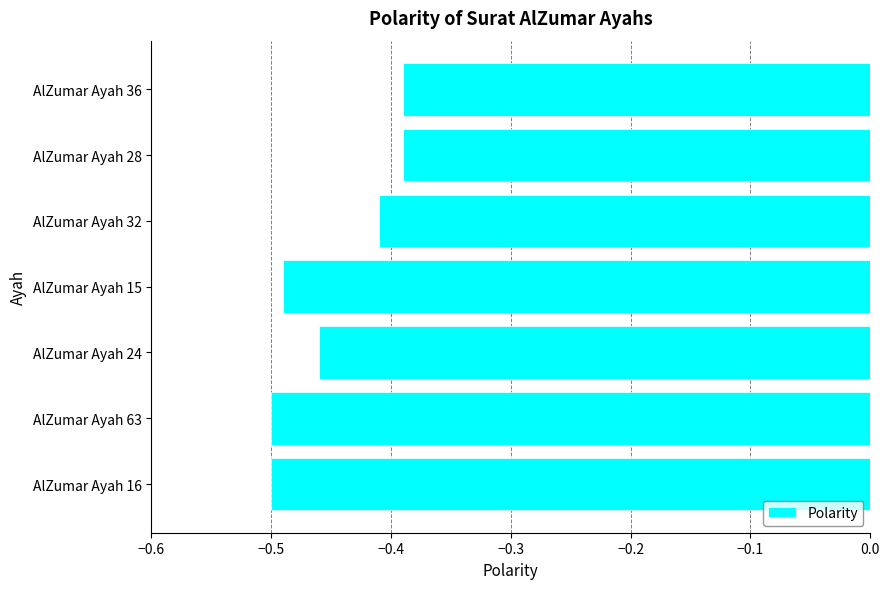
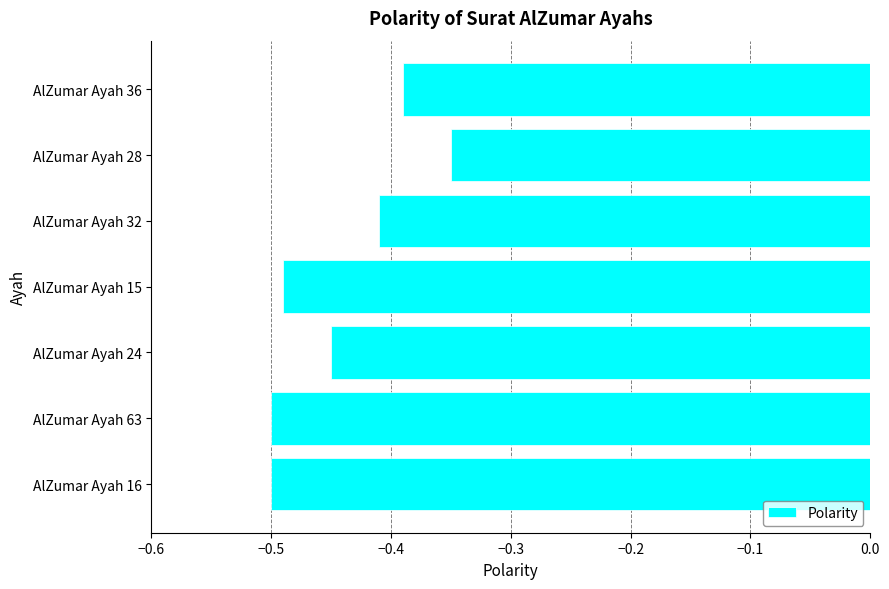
AlZumar Ayah 28: -0.39 -> -0.35
AlZumar Ayah 24: -0.46 -> -0.45
